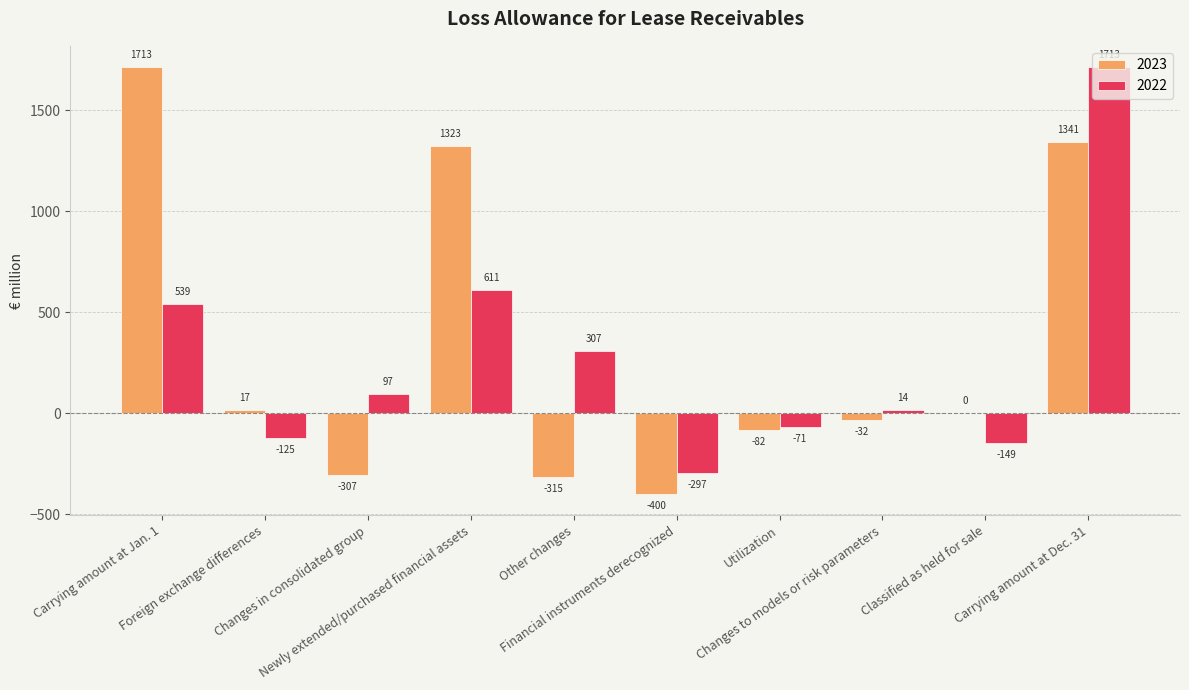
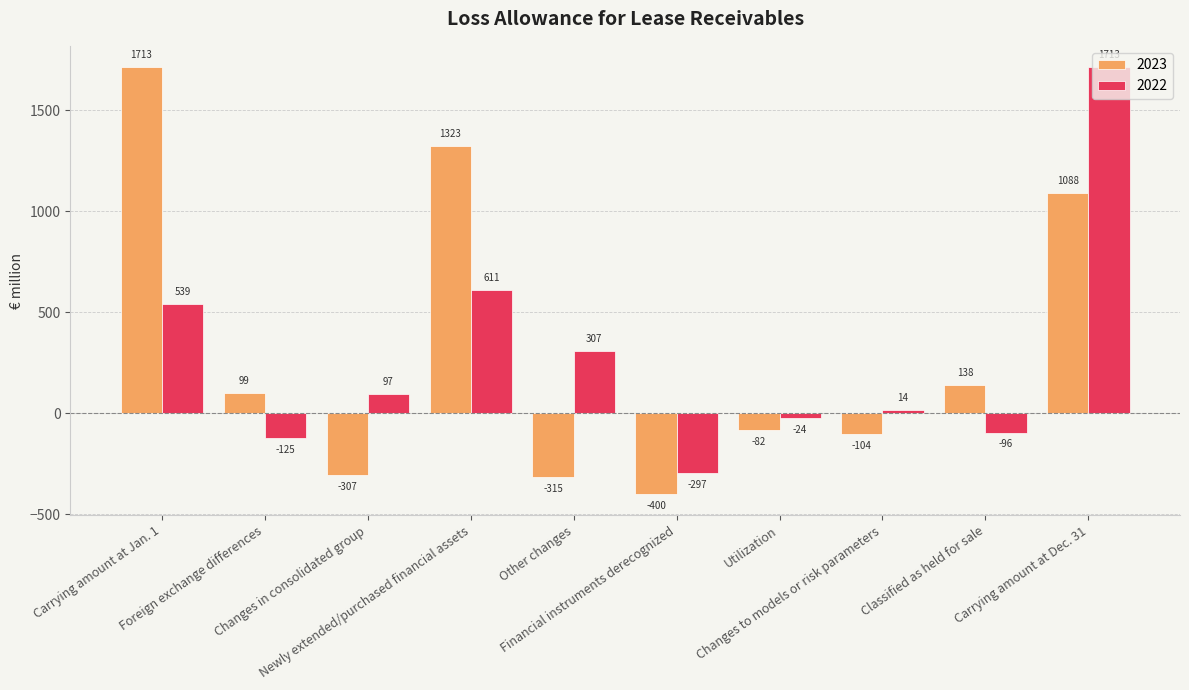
2023, Foreign exchange differences: 17 -> 99
2022, Utilization: -71 -> -24
2023, Changes to models or risk parameters: -32 -> -104
2023, Classified as held for sale: 0 -> 138
2022, Classified as held for sale: -149 -> -96
2023, Carrying amount at Dec. 31: 1341 -> 1088
